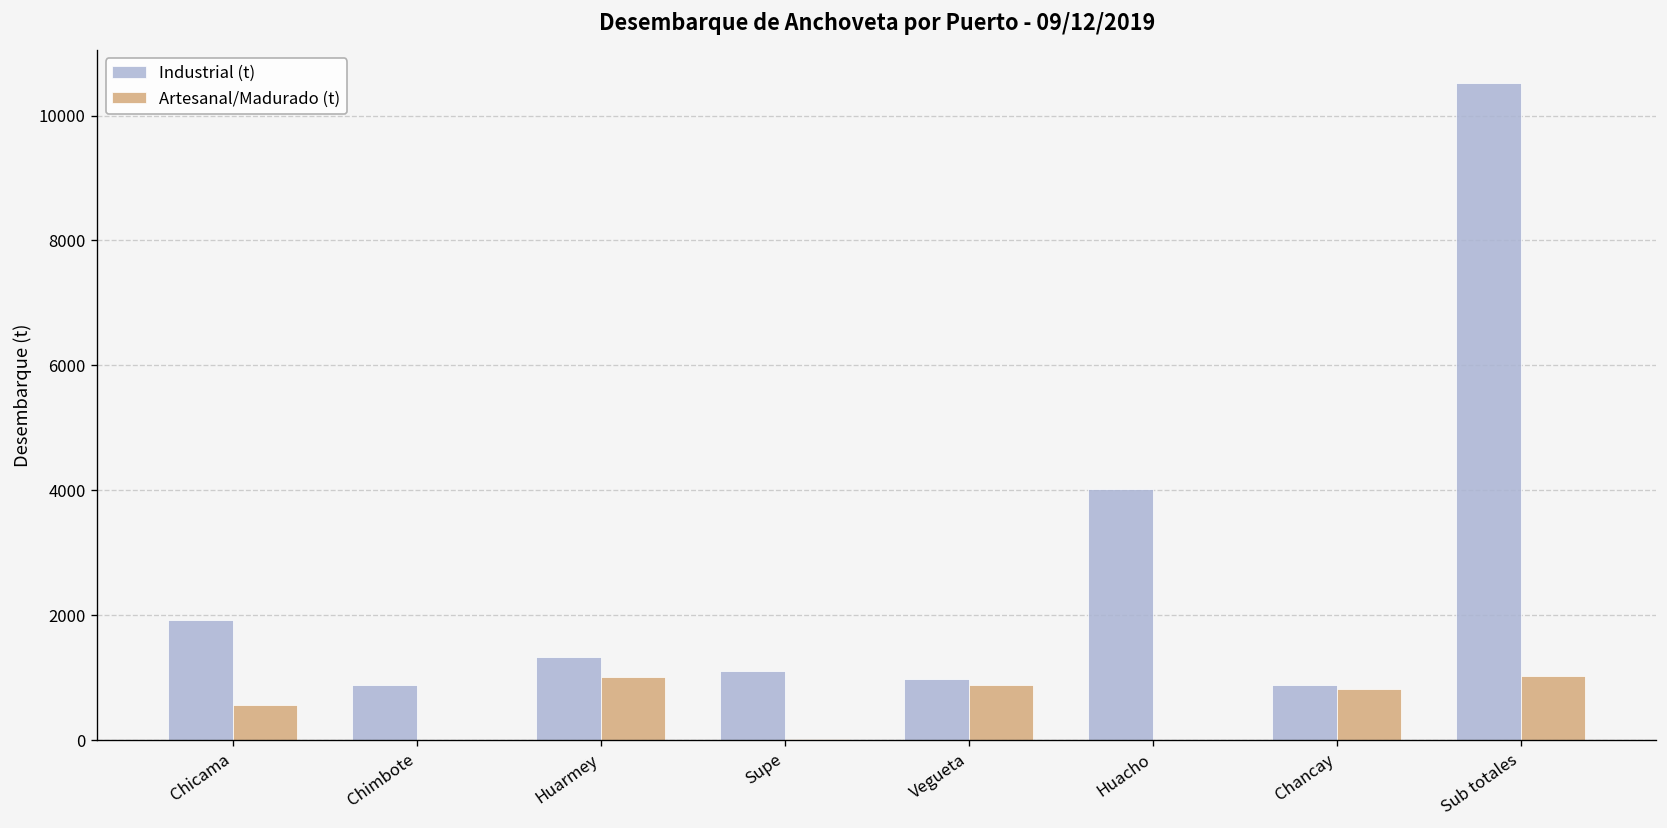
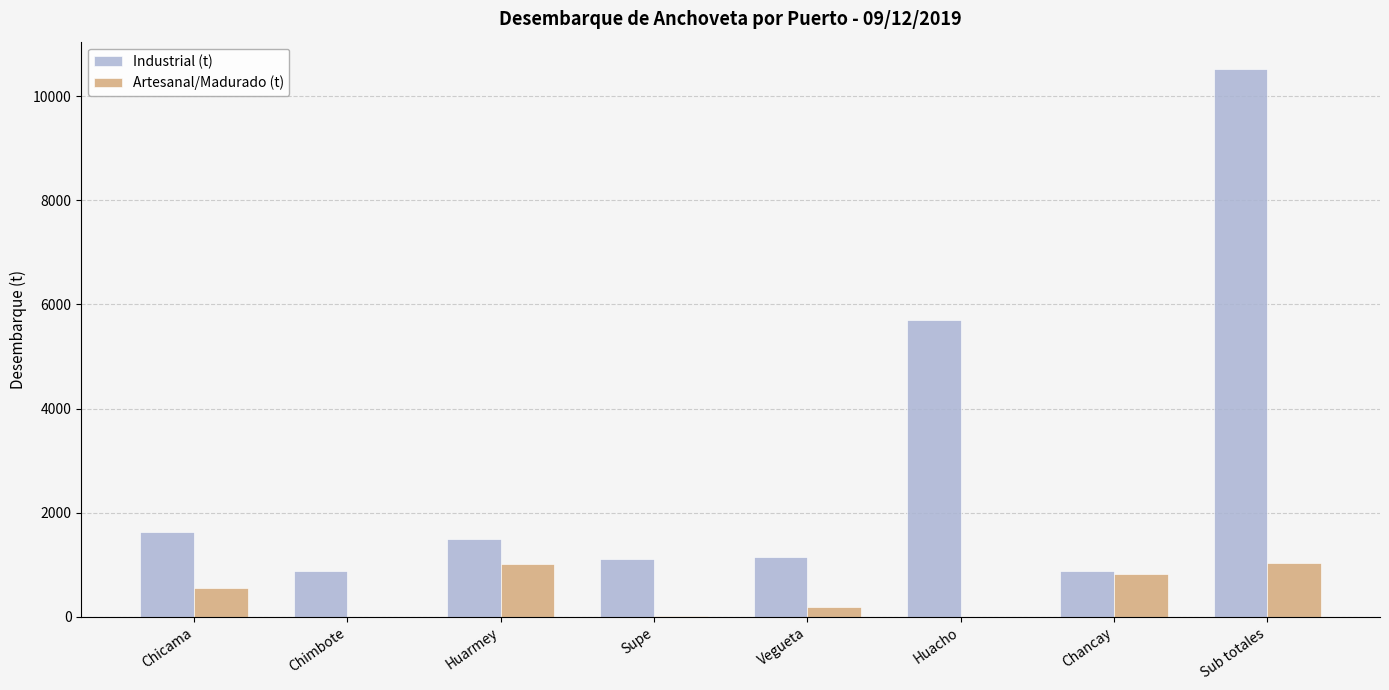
Industrial (t), Chicama: 1900 -> 1600
Industrial (t), Huarmey: 1300 -> 1500
Industrial (t), Vegueta: 1000 -> 1100
Artesanal/Madurado (t), Vegueta: 900 -> 200
Industrial (t), Huacho: 4000 -> 5700
